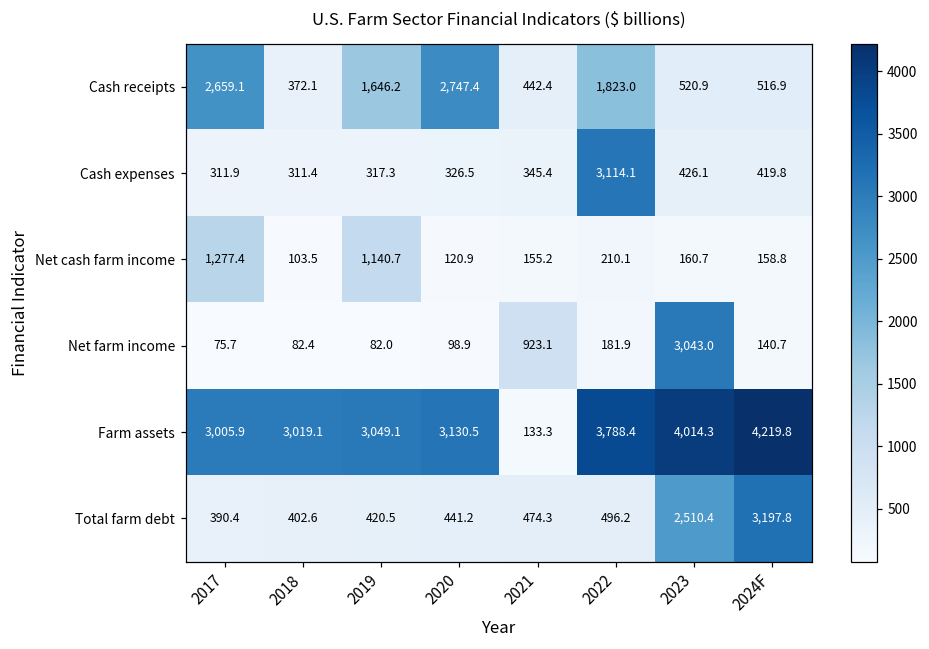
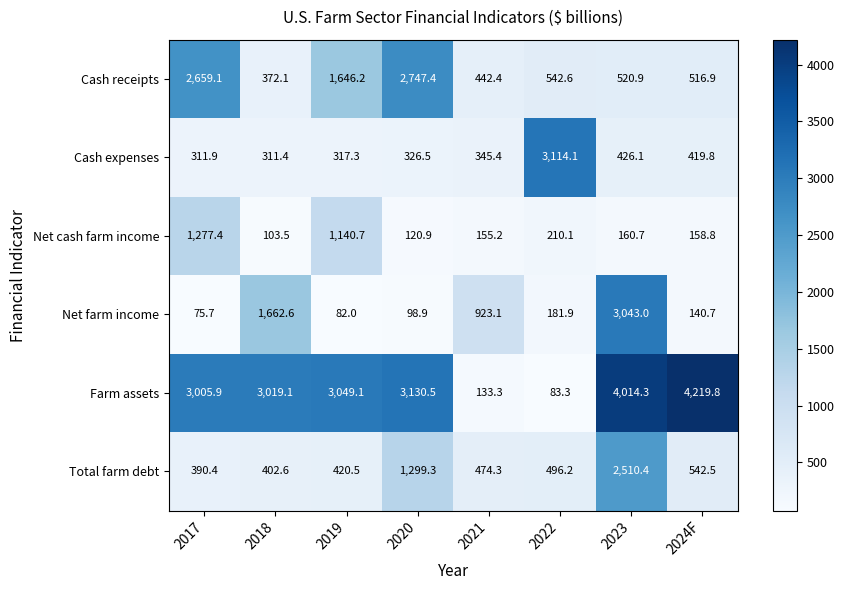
Cash receipts, 2022: 1,823.0 -> 542.6
Net farm income, 2018: 82.4 -> 1,662.6
Farm assets, 2022: 3,788.4 -> 83.3
Total farm debt, 2020: 441.2 -> 1,299.3
Total farm debt, 2024F: 3,197.8 -> 542.5
